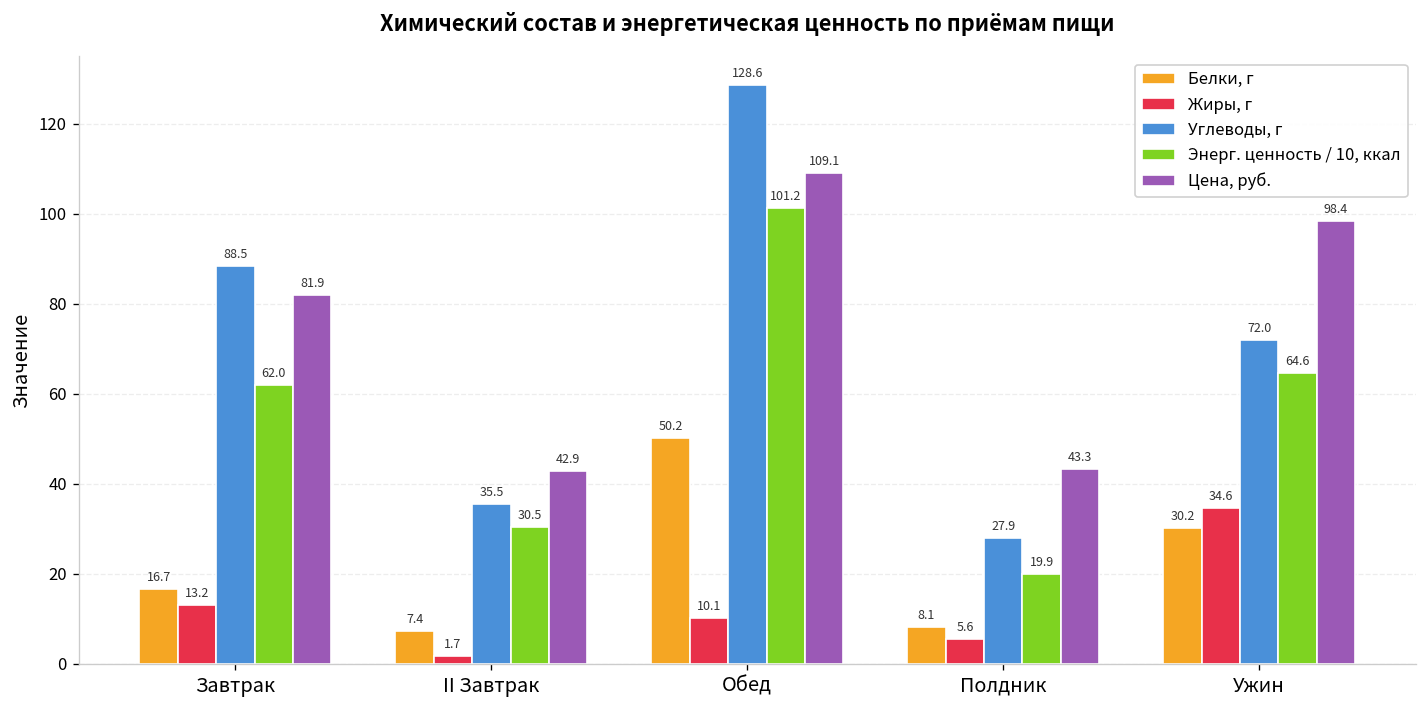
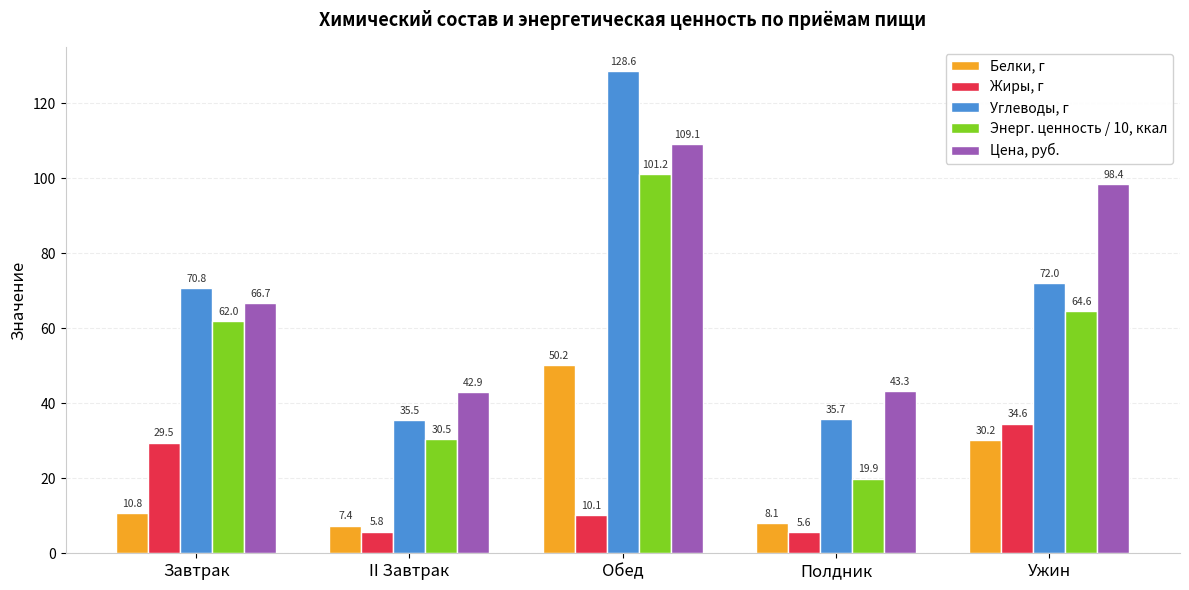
Белки, г, Завтрак: 16.7 -> 10.8
Жиры, г, Завтрак: 13.2 -> 29.5
Углеводы, г, Завтрак: 88.5 -> 70.8
Цена, руб., Завтрак: 81.9 -> 66.7
Жиры, г, II Завтрак: 1.7 -> 5.8
Углеводы, г, Полдник: 27.9 -> 35.7
